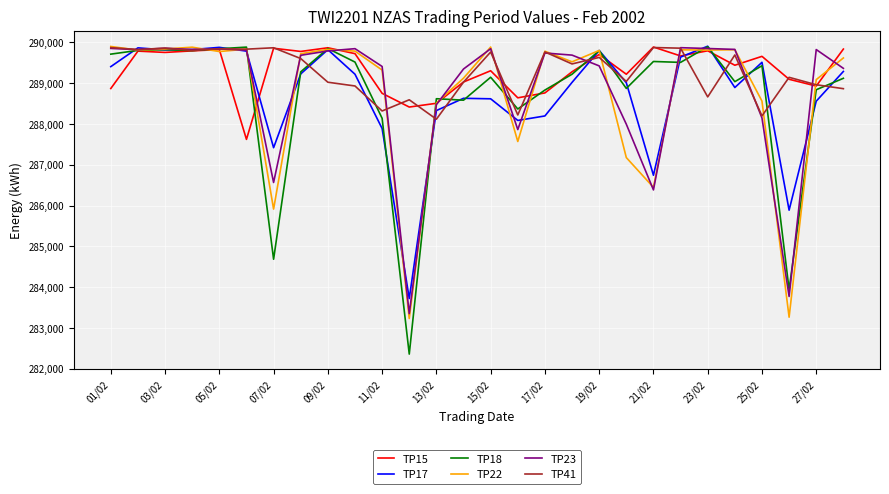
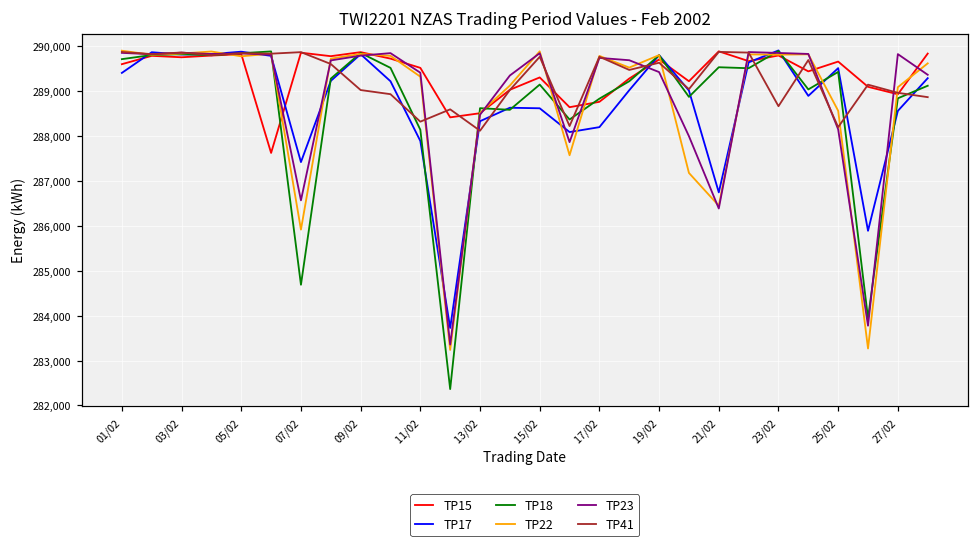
TP15, 01/02: 288,900 -> 289,600
TP15, 11/02: 288,800 -> 289,500
